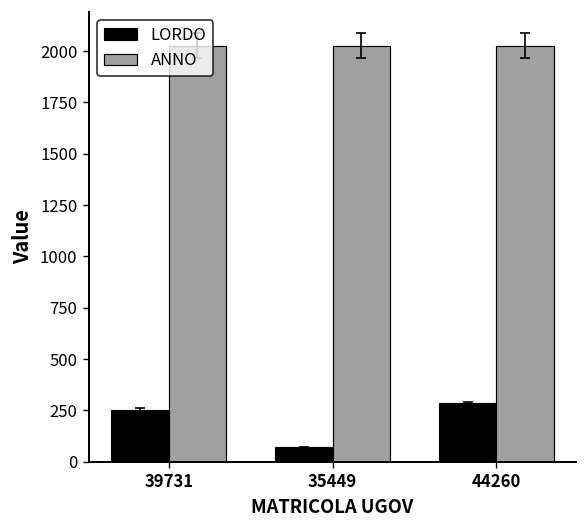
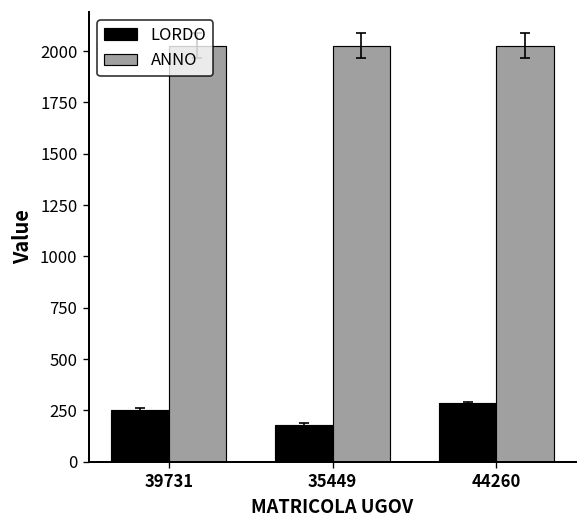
LORDO, 35449: 70 -> 180
